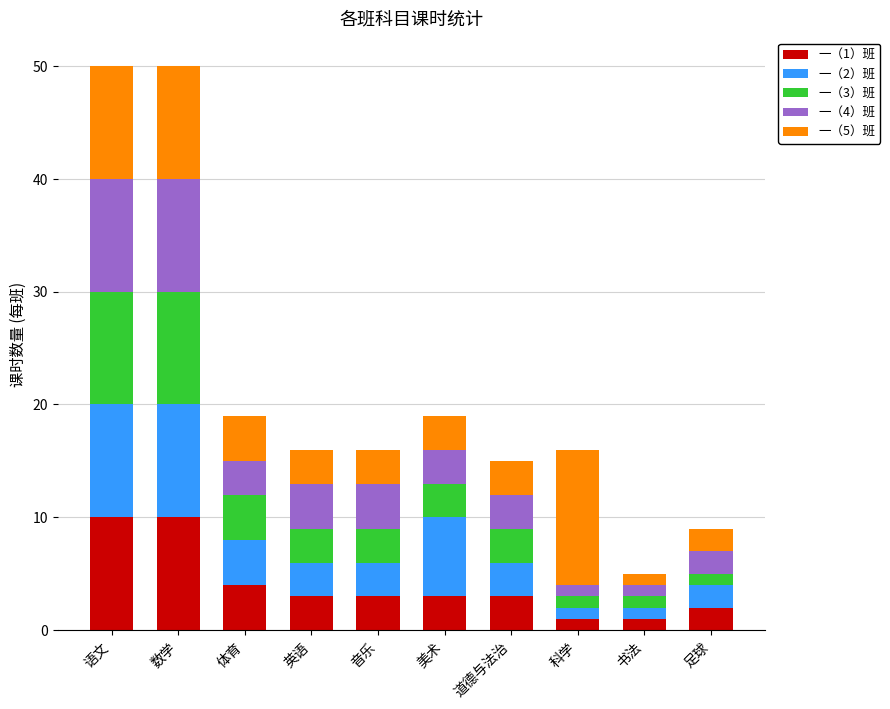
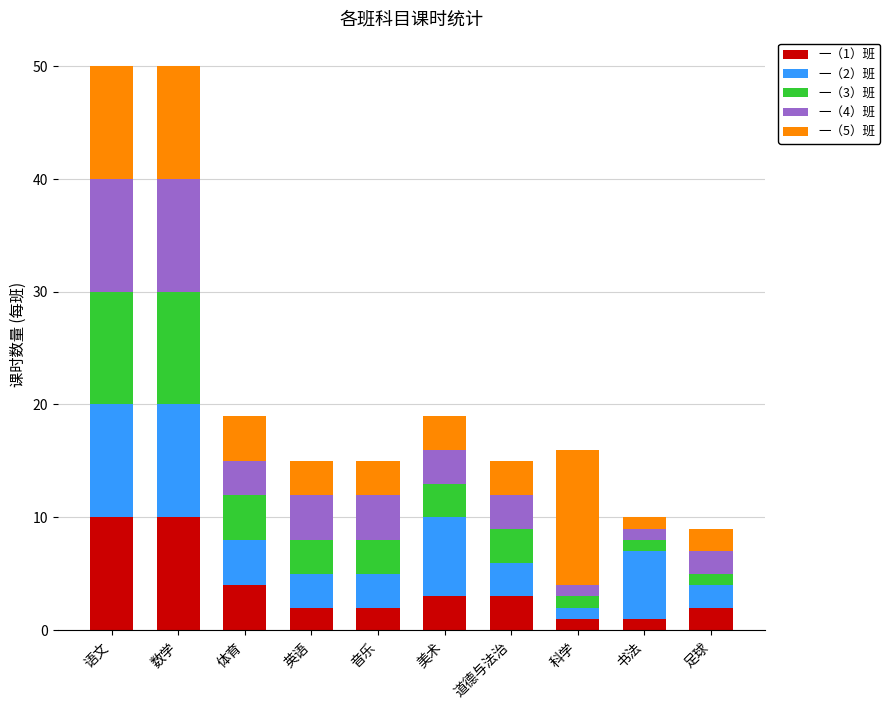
一（1）班, 英语: 3 -> 2
一（1）班, 音乐: 3 -> 2
一（2）班, 书法: 1 -> 6
